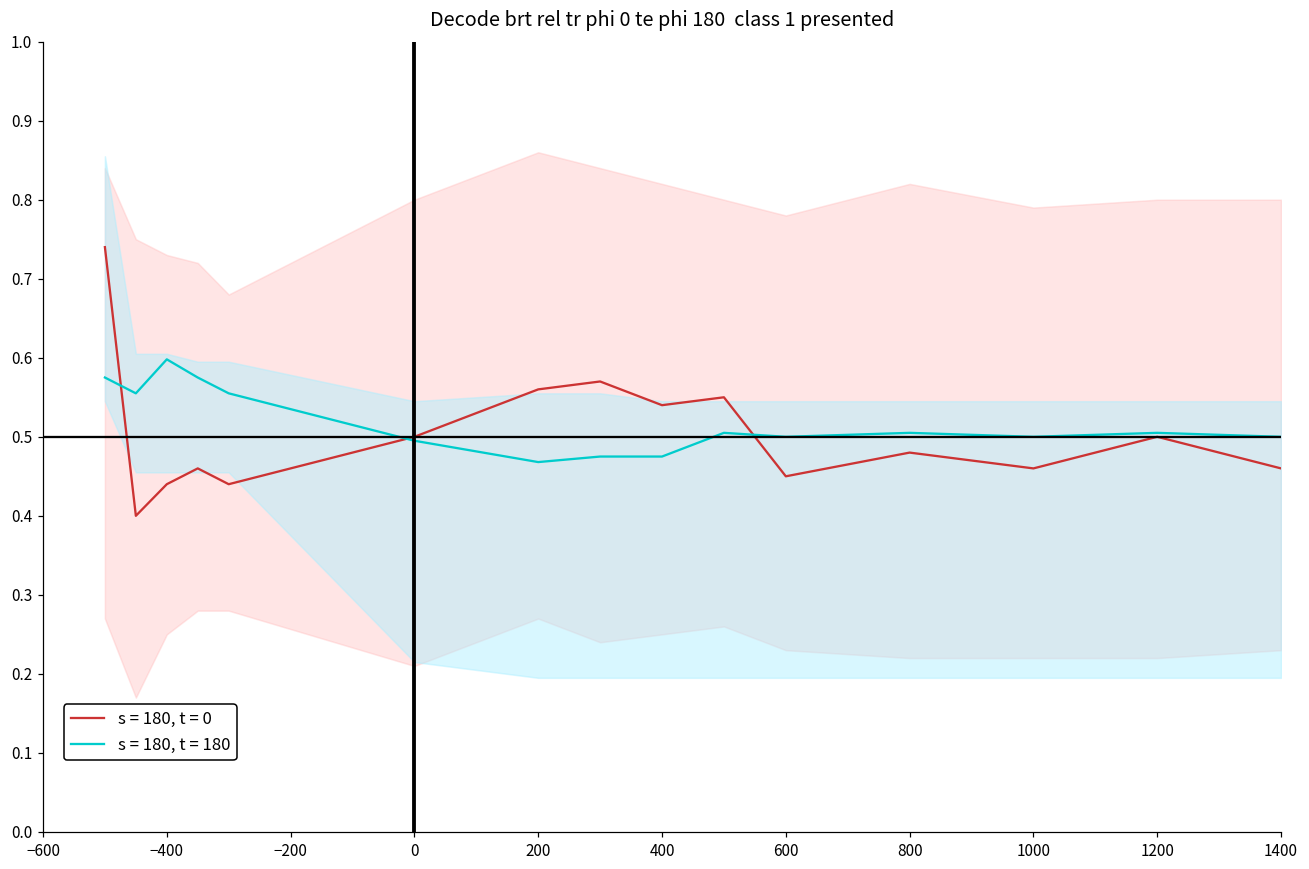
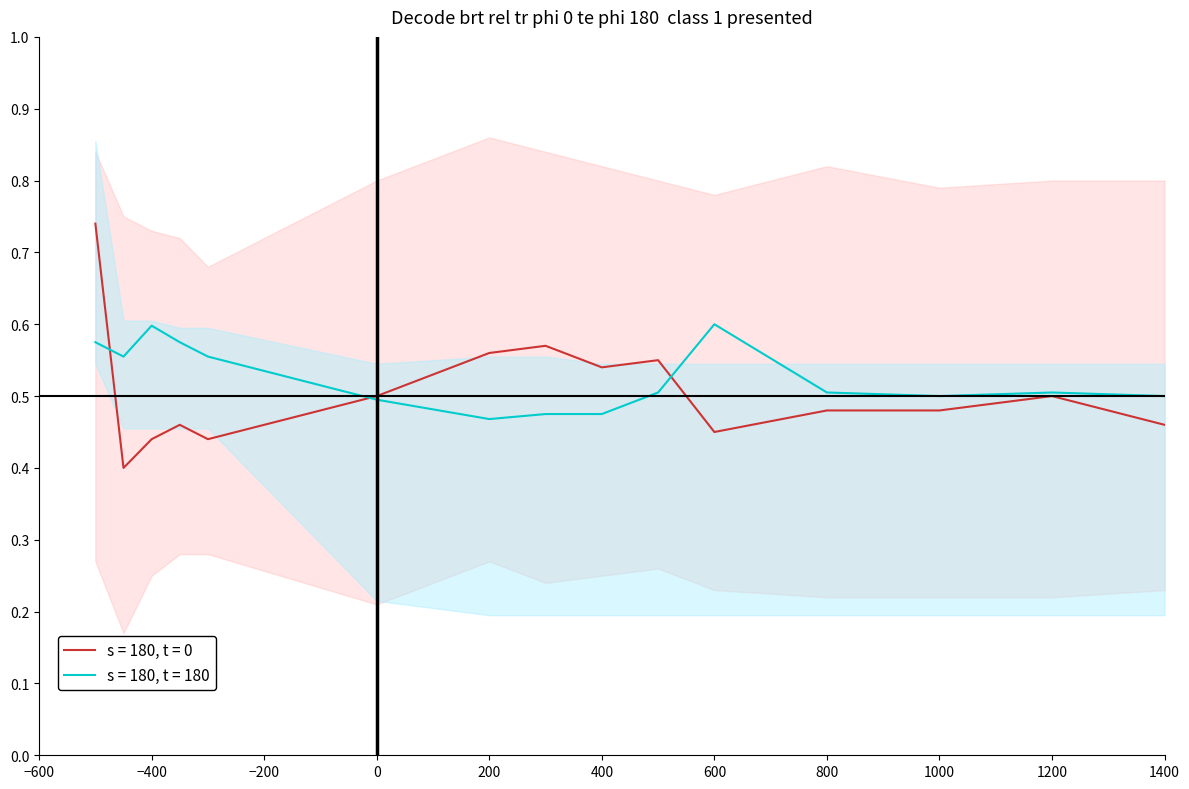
s = 180, t = 180, 600: 0.5 -> 0.6
s = 180, t = 0, 1000: 0.46 -> 0.48
